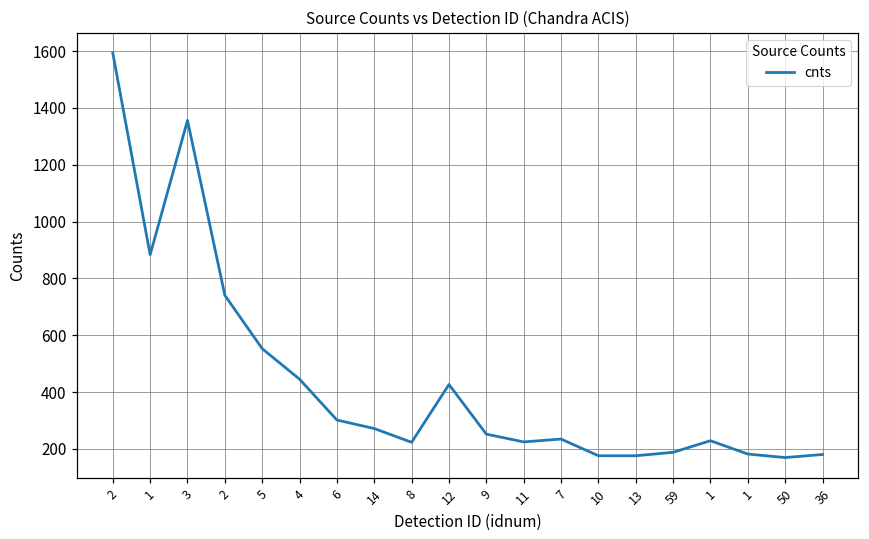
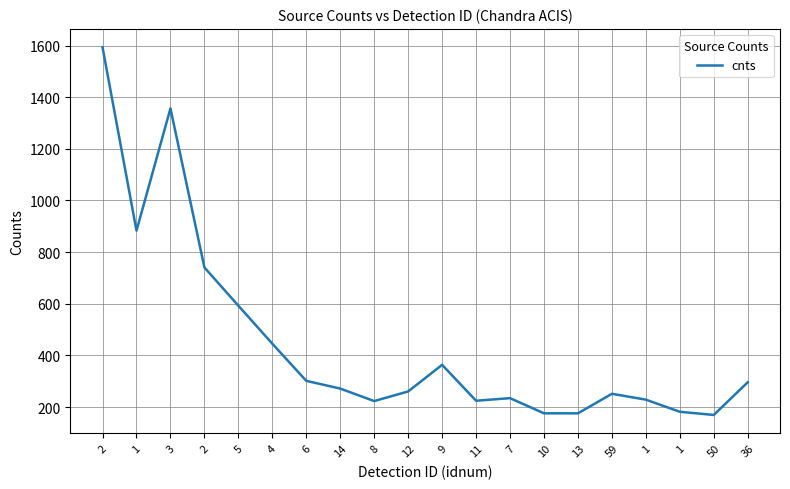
5: 550 -> 590
12: 430 -> 260
9: 250 -> 360
59: 190 -> 250
36: 180 -> 300
